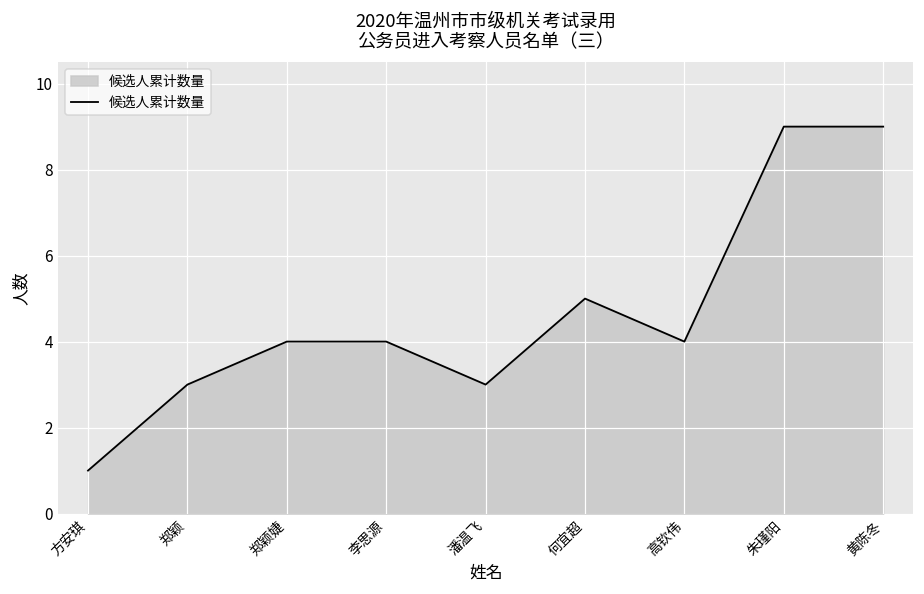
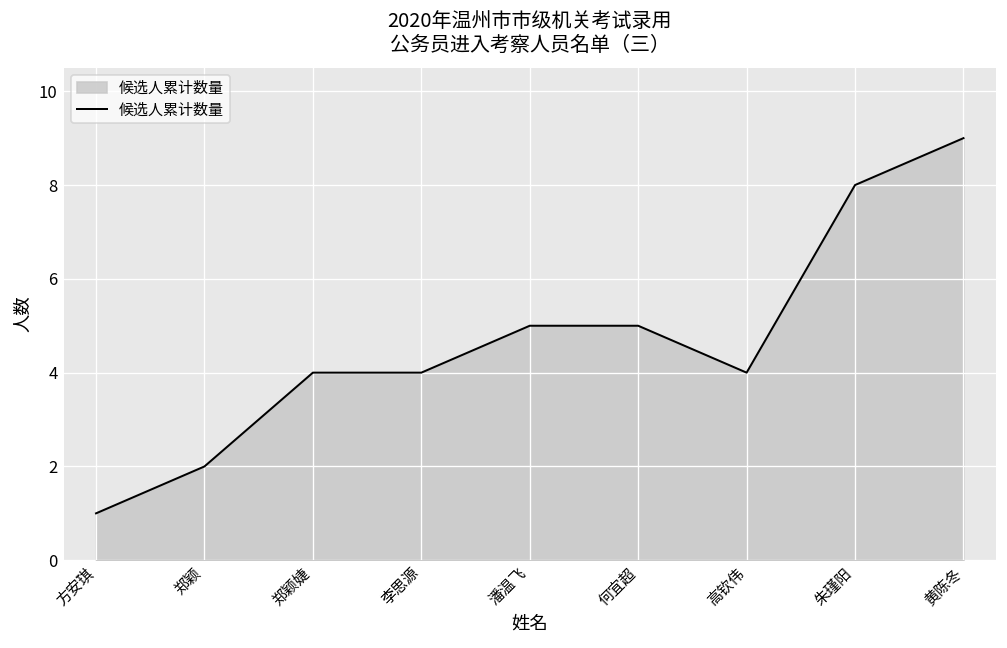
郑颖: 3 -> 2
潘温飞: 3 -> 5
朱瑾阳: 9 -> 8
